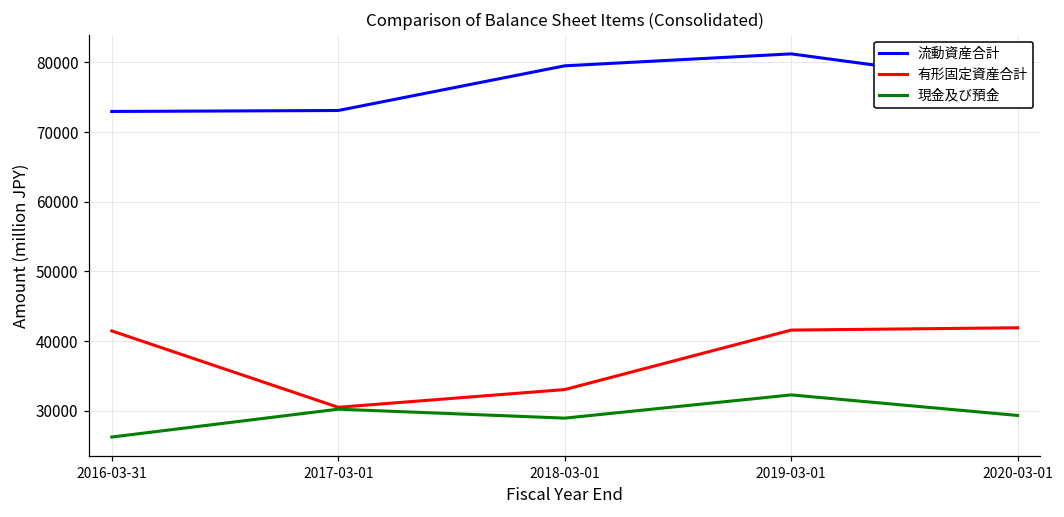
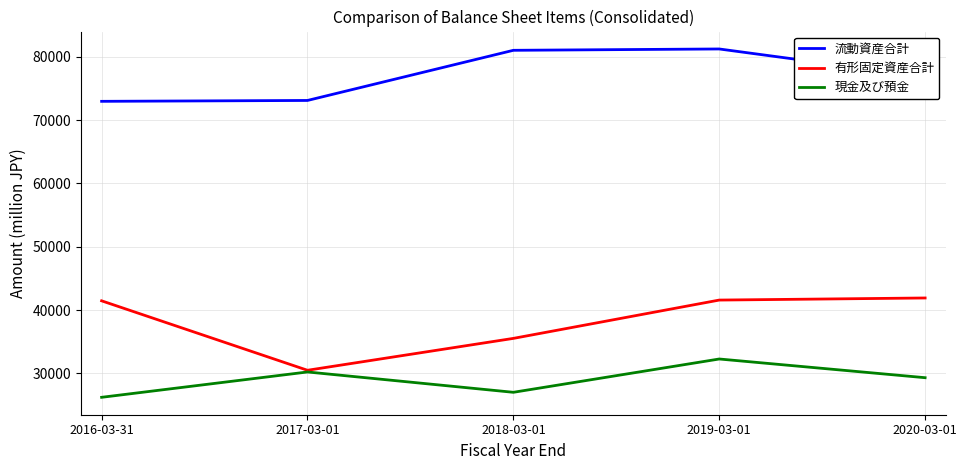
流動資産合計, 2018-03-01: 79000 -> 81000
有形固定資産合計, 2018-03-01: 33000 -> 36000
現金及び預金, 2018-03-01: 29000 -> 27000
